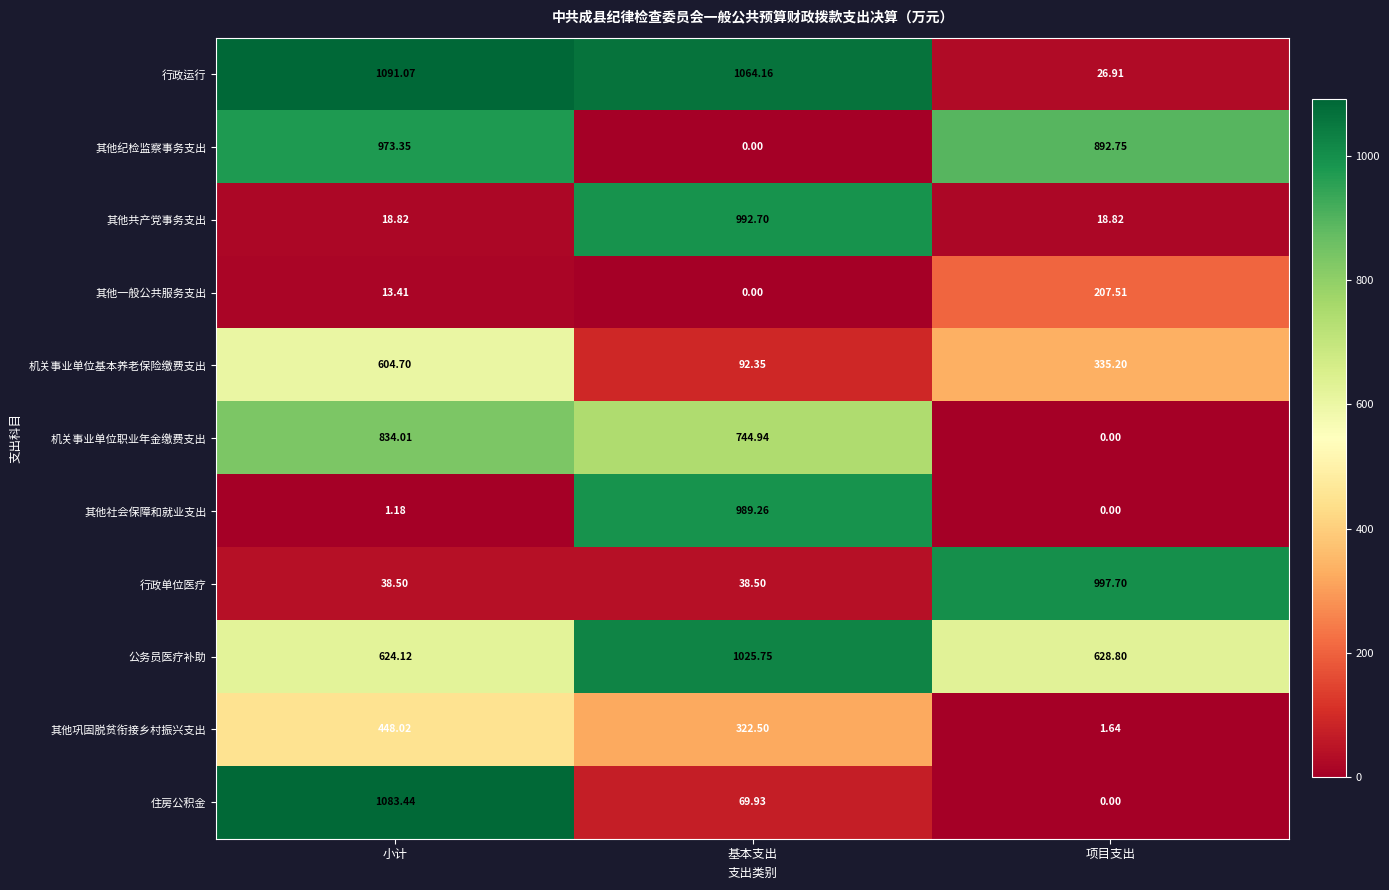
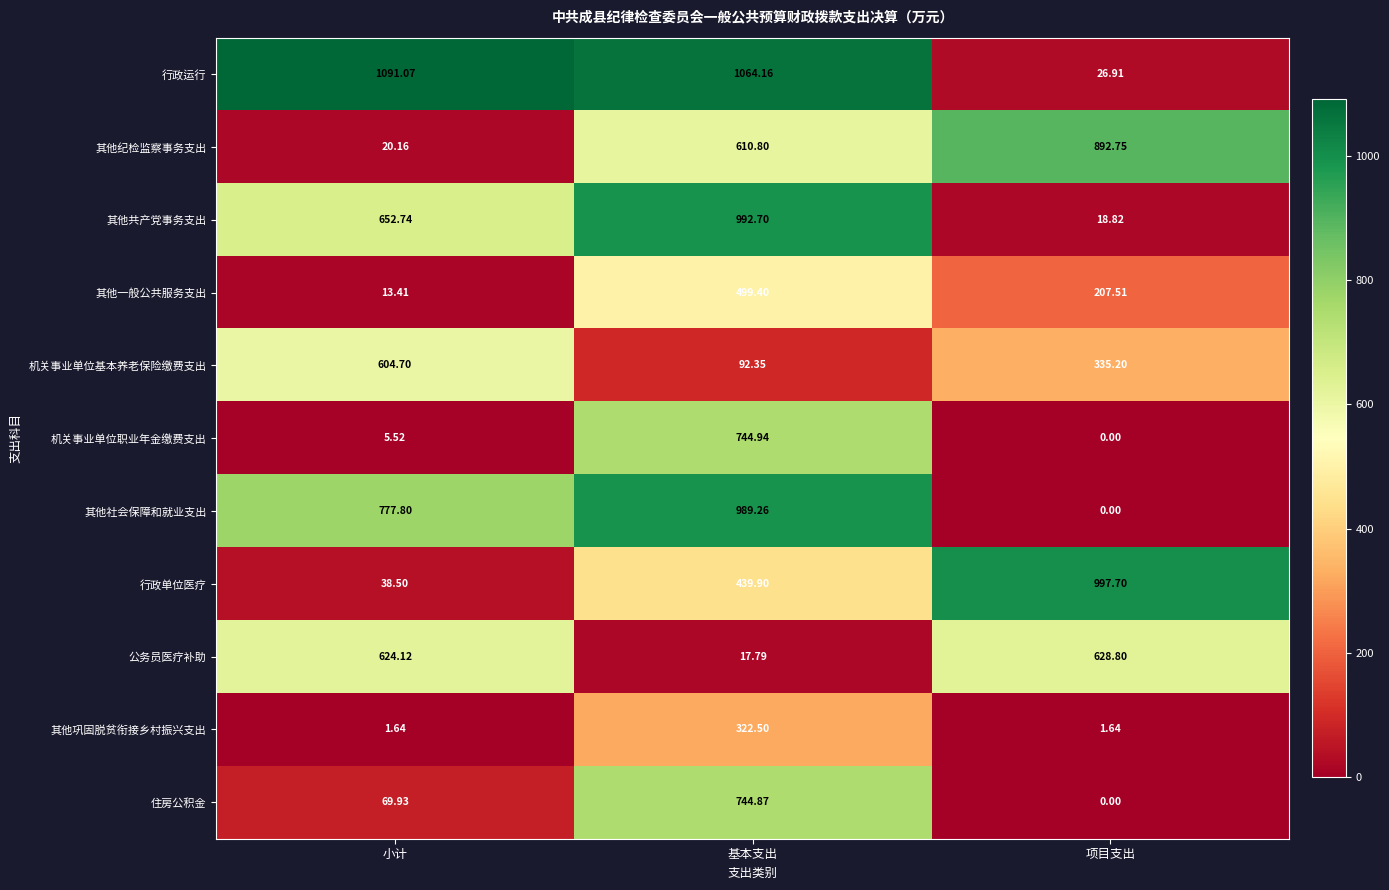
其他纪检监察事务支出, 小计: 973.35 -> 20.16
其他纪检监察事务支出, 基本支出: 0.00 -> 610.80
其他共产党事务支出, 小计: 18.82 -> 652.74
其他一般公共服务支出, 基本支出: 0.00 -> 499.40
机关事业单位职业年金缴费支出, 小计: 834.01 -> 5.52
其他社会保障和就业支出, 小计: 1.18 -> 777.80
行政单位医疗, 基本支出: 38.50 -> 439.90
公务员医疗补助, 基本支出: 1025.75 -> 17.79
其他巩固脱贫衔接乡村振兴支出, 小计: 448.02 -> 1.64
住房公积金, 小计: 1083.44 -> 69.93
住房公积金, 基本支出: 69.93 -> 744.87
